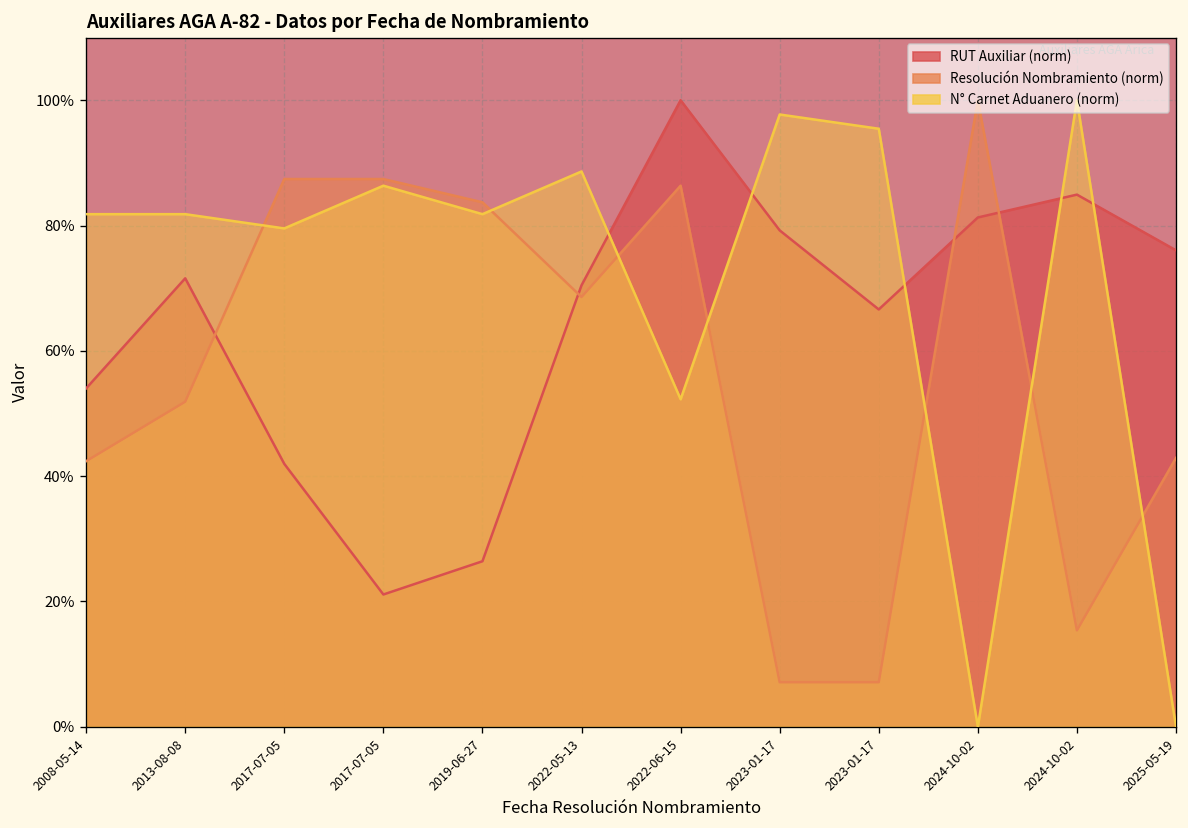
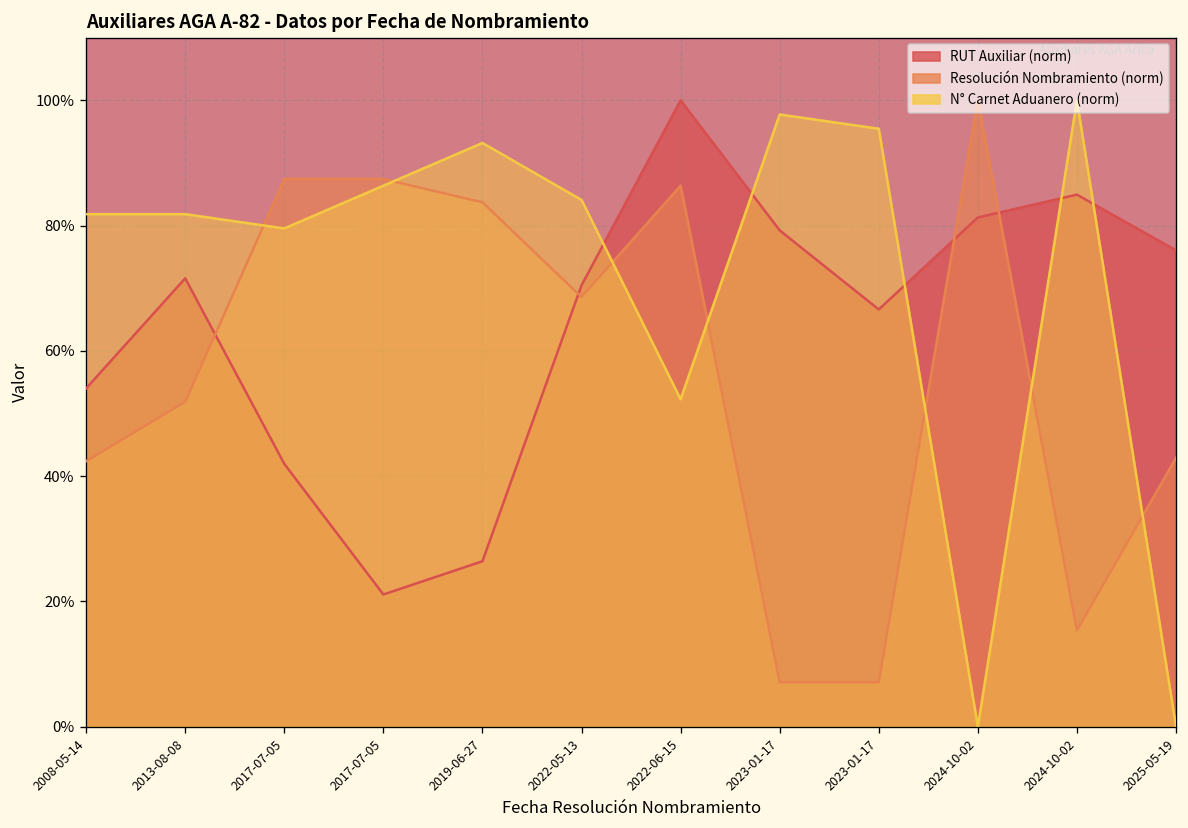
N° Carnet Aduanero (norm), 2019-06-27: 82% -> 93%
N° Carnet Aduanero (norm), 2022-05-13: 89% -> 84%
